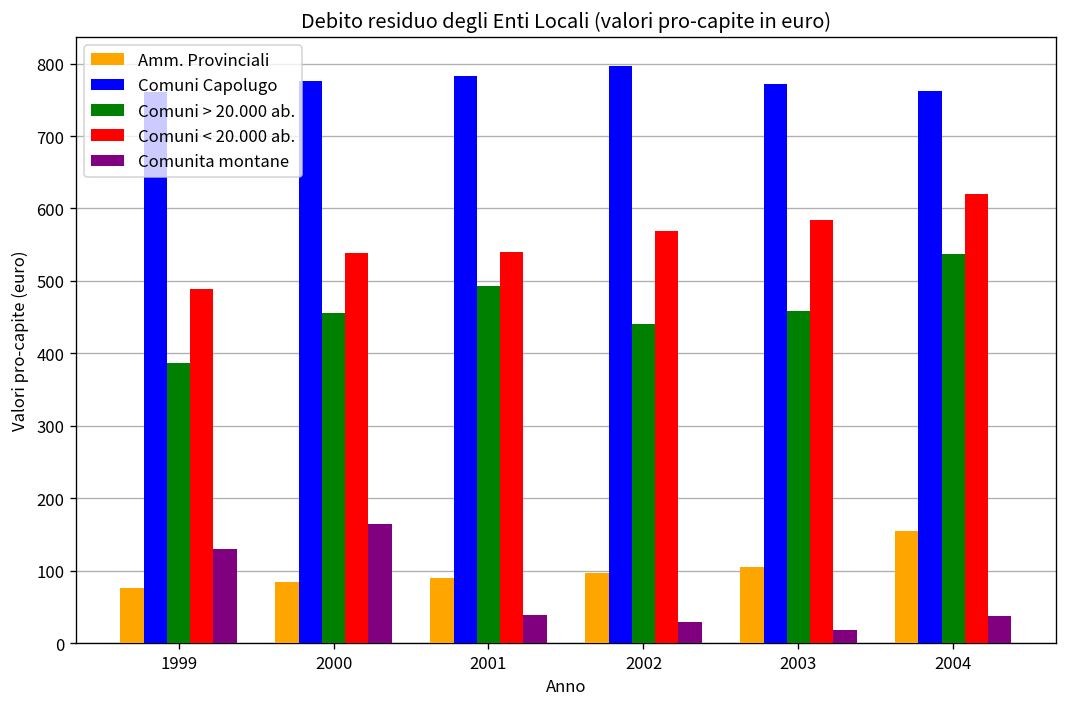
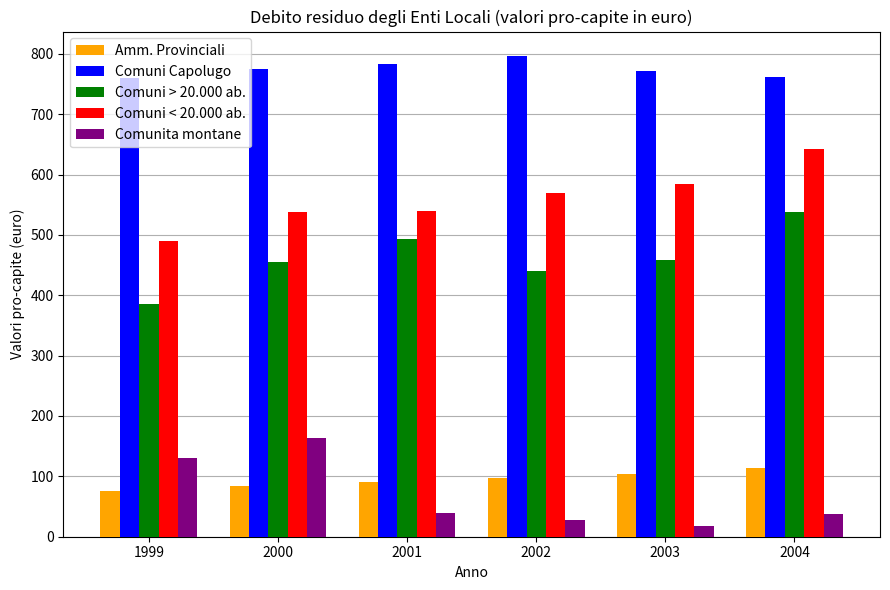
Amm. Provinciali, 2004: 150 -> 110
Comuni < 20.000 ab., 2004: 620 -> 640
